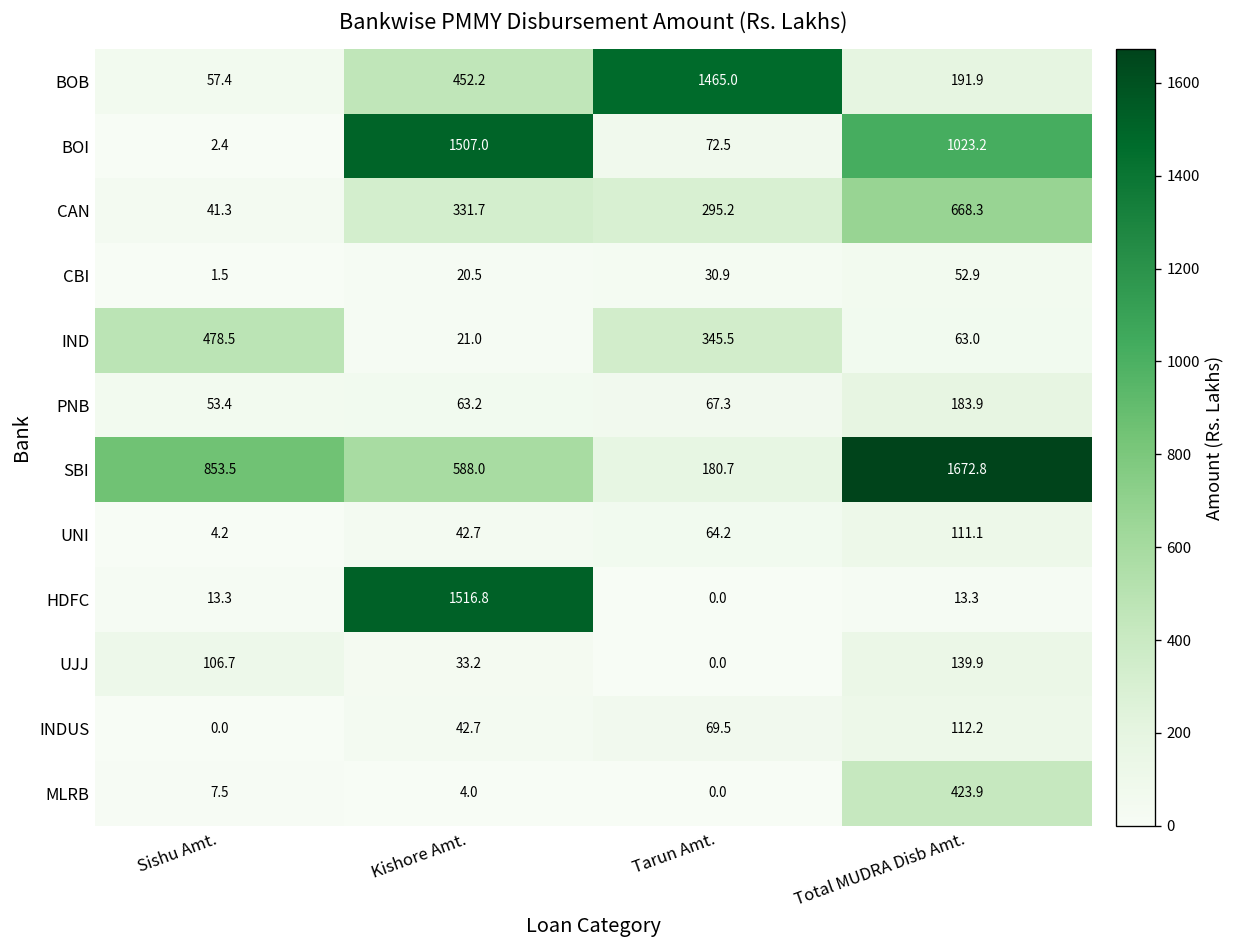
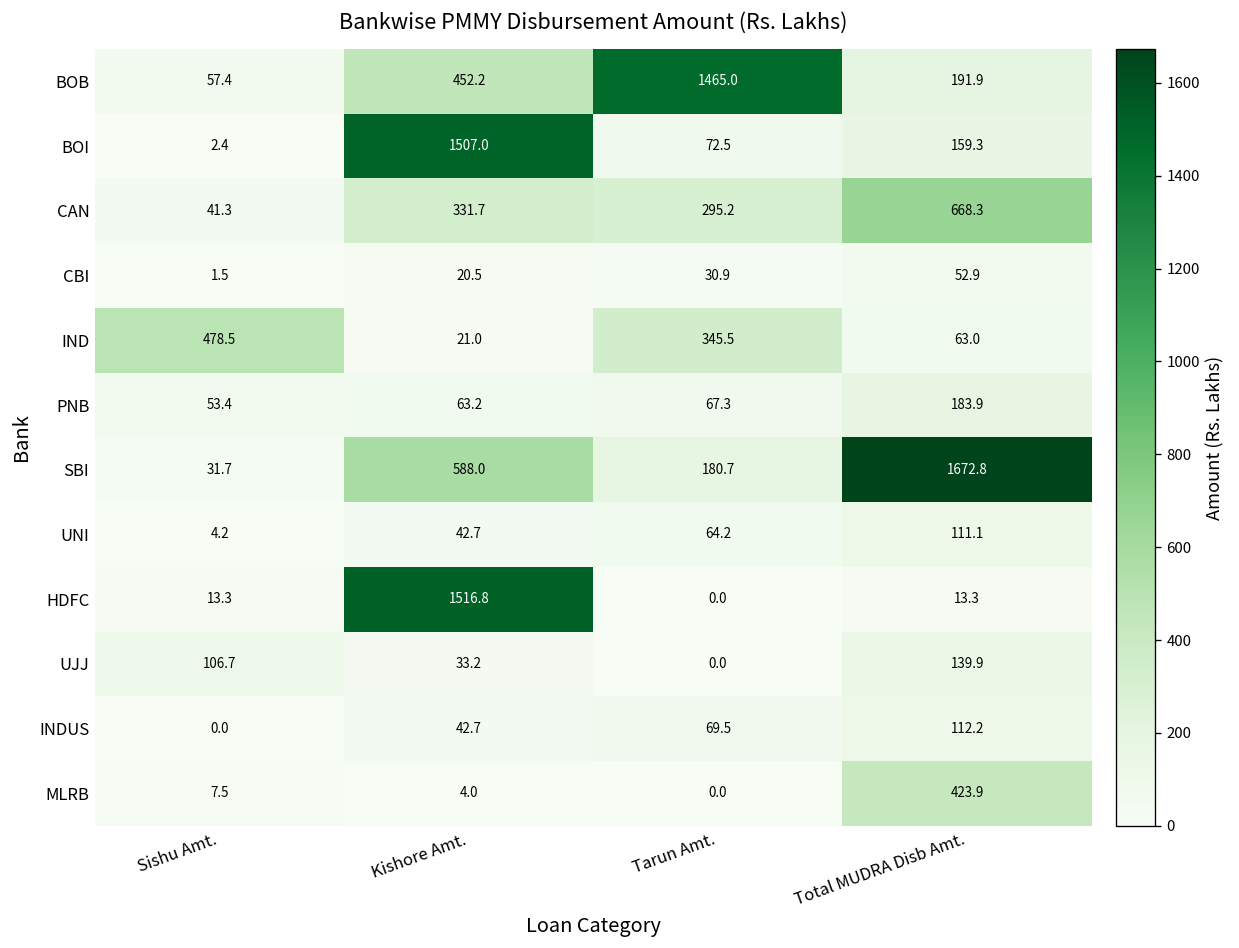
BOI, Total MUDRA Disb Amt.: 1023.2 -> 159.3
SBI, Sishu Amt.: 853.5 -> 31.7
